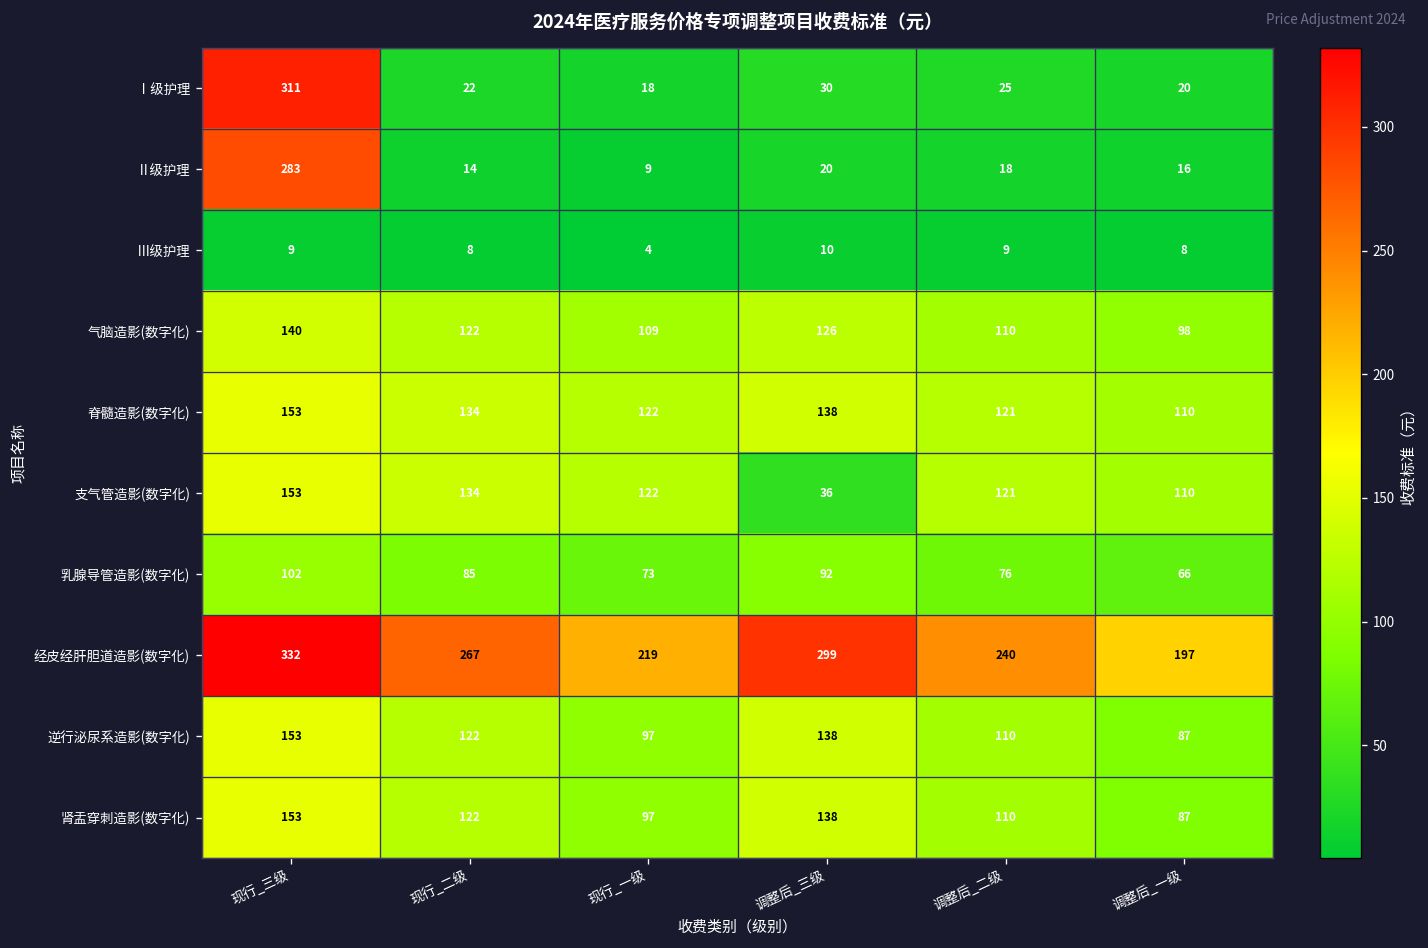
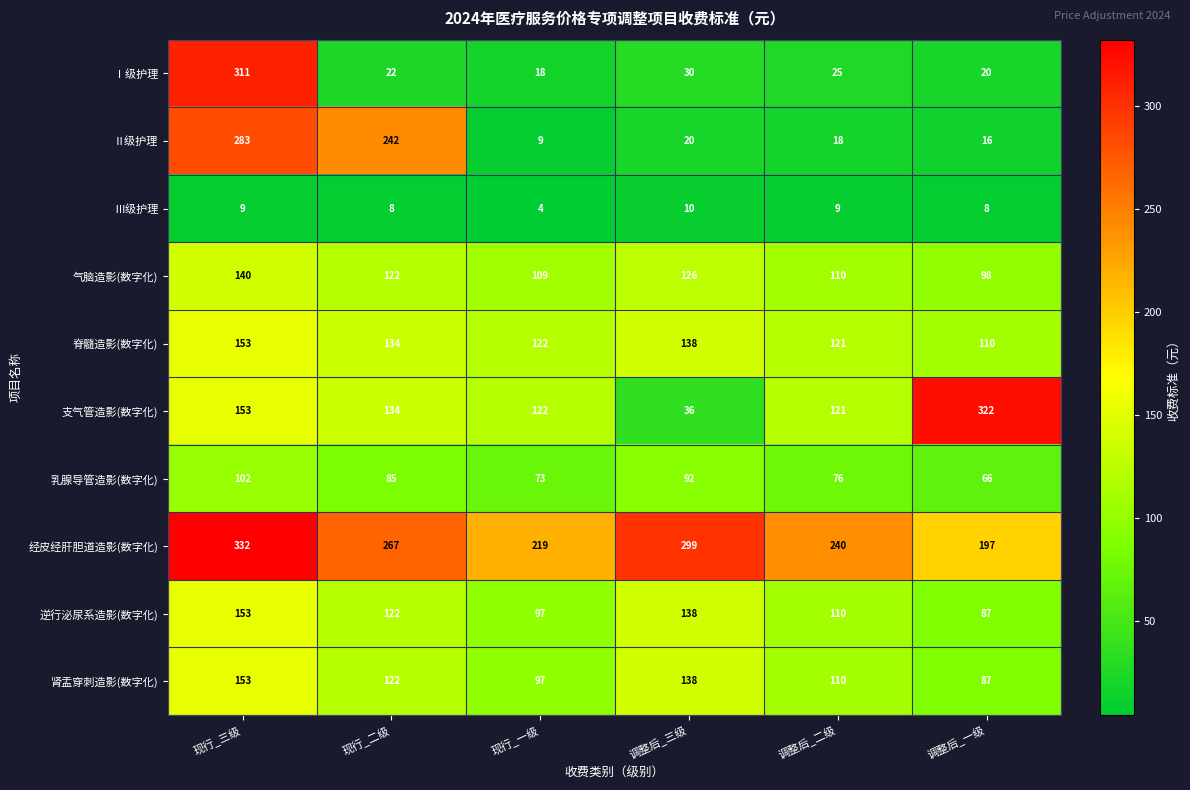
Ⅱ级护理, 现行_二级: 14 -> 242
支气管造影(数字化), 调整后_一级: 110 -> 322
